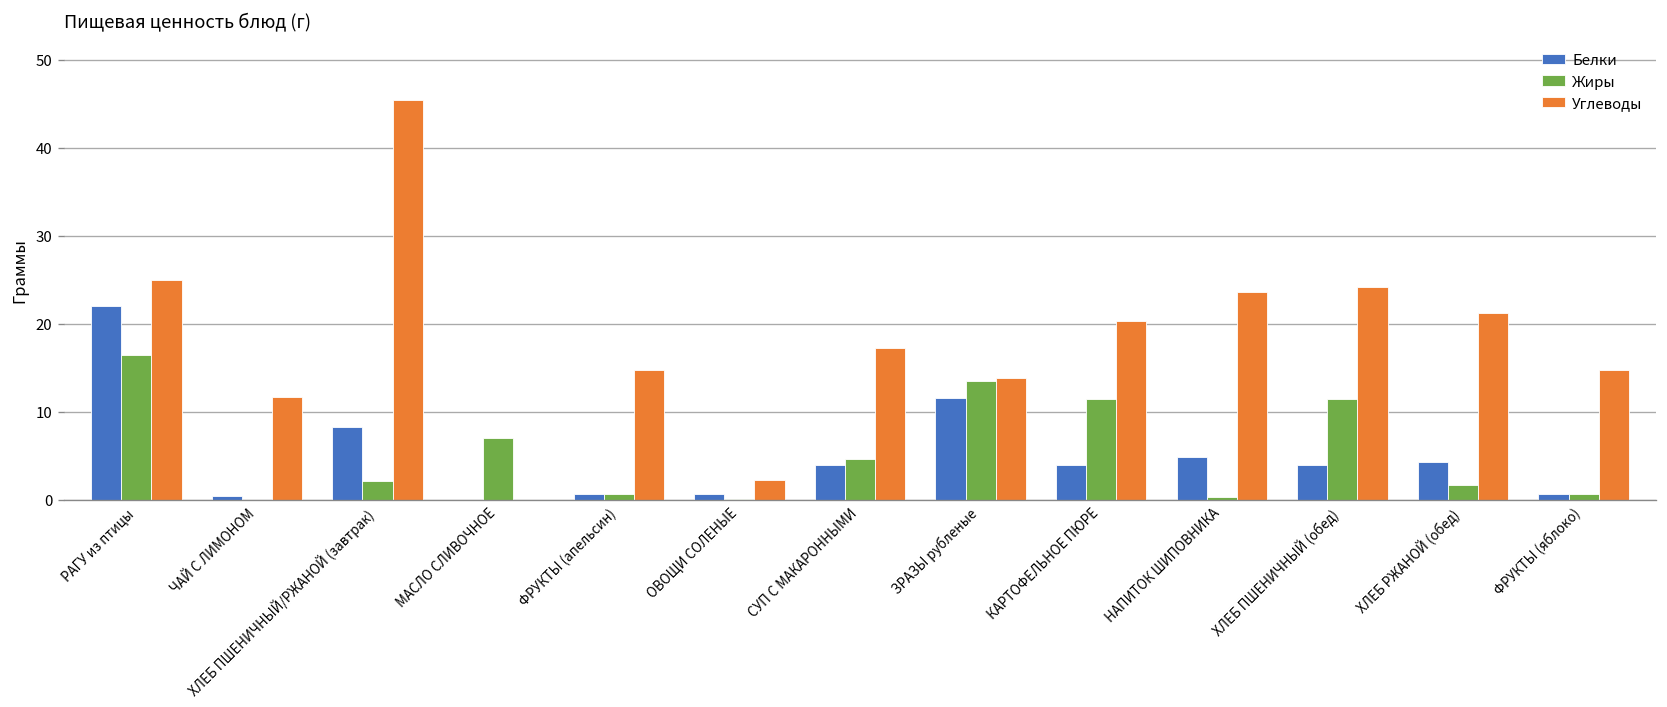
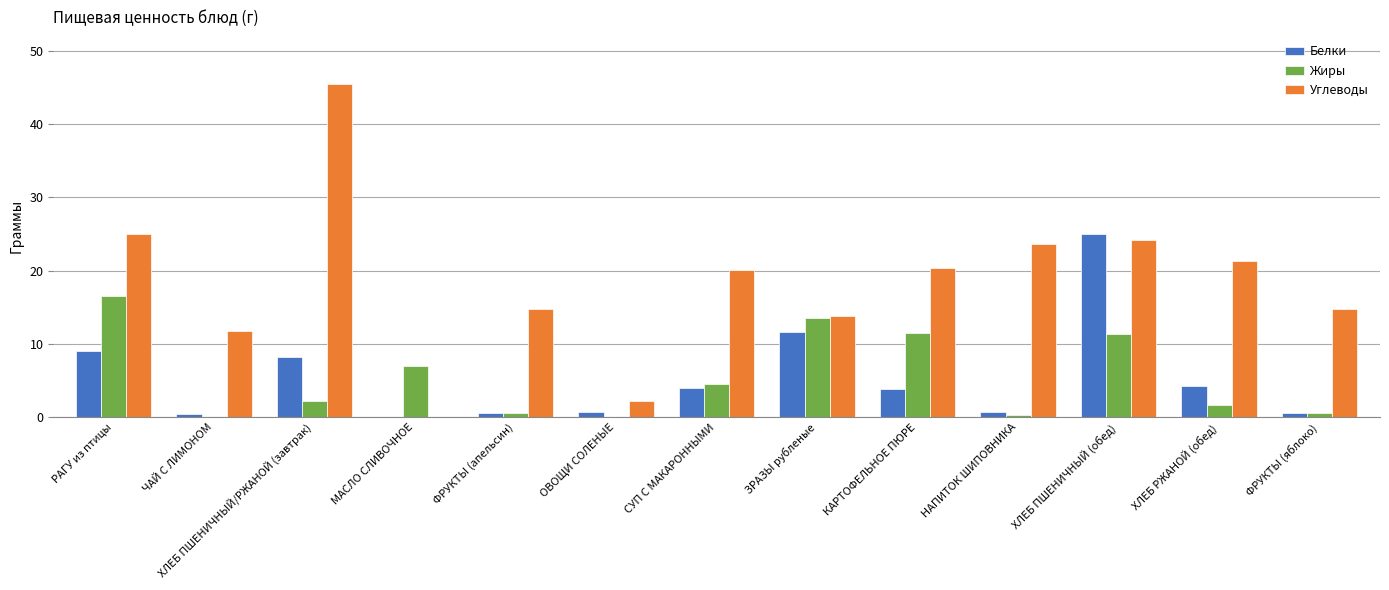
Белки, РАГУ из птицы: 22 -> 9
Углеводы, СУП С МАКАРОННЫМИ: 17 -> 20
Белки, НАПИТОК ШИПОВНИКА: 5 -> 1
Белки, ХЛЕБ ПШЕНИЧНЫЙ (обед): 4 -> 25
